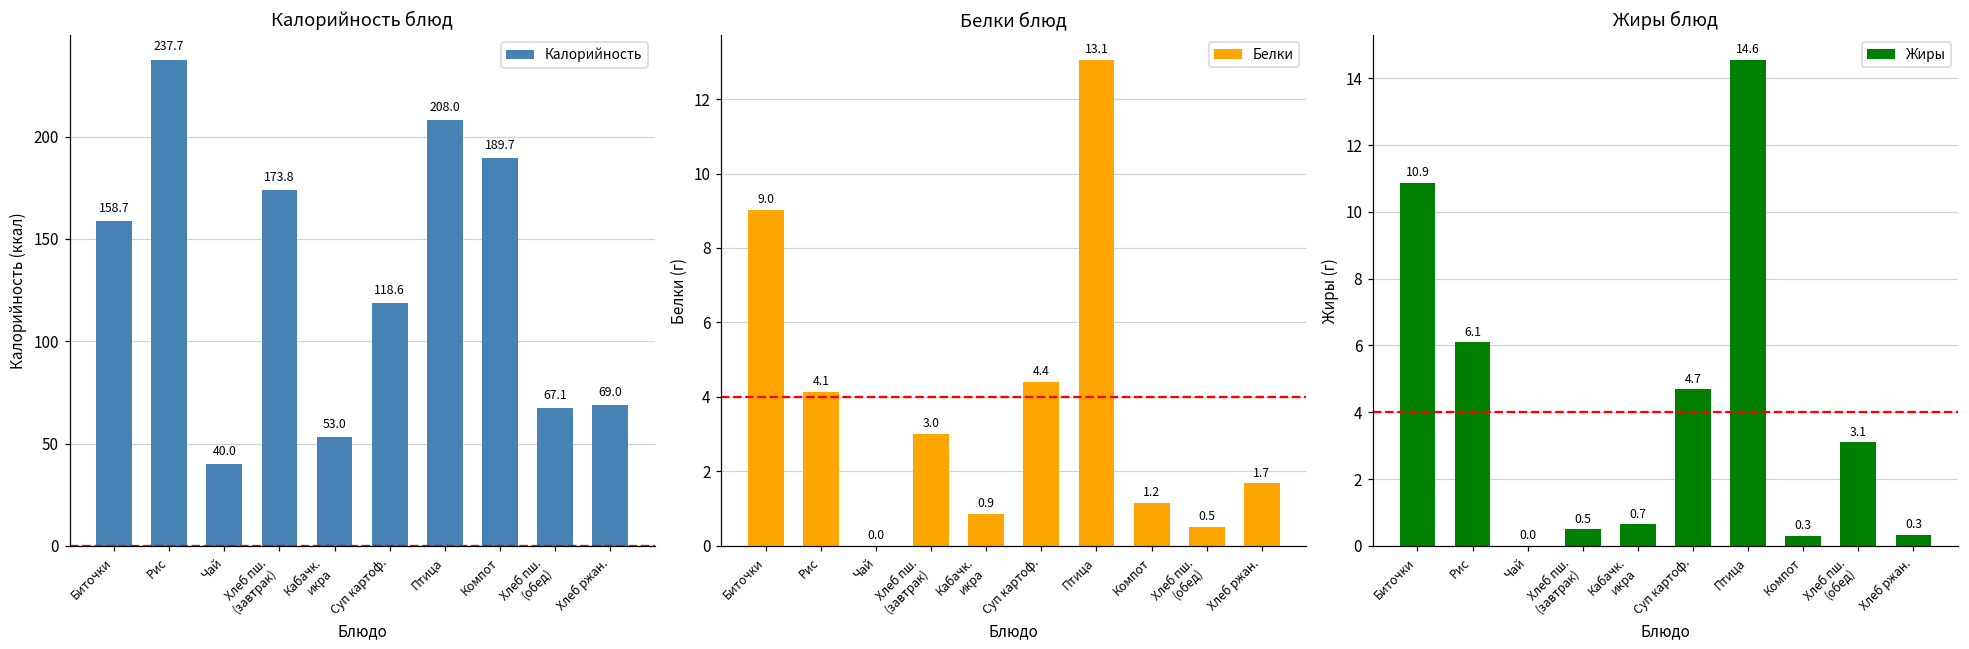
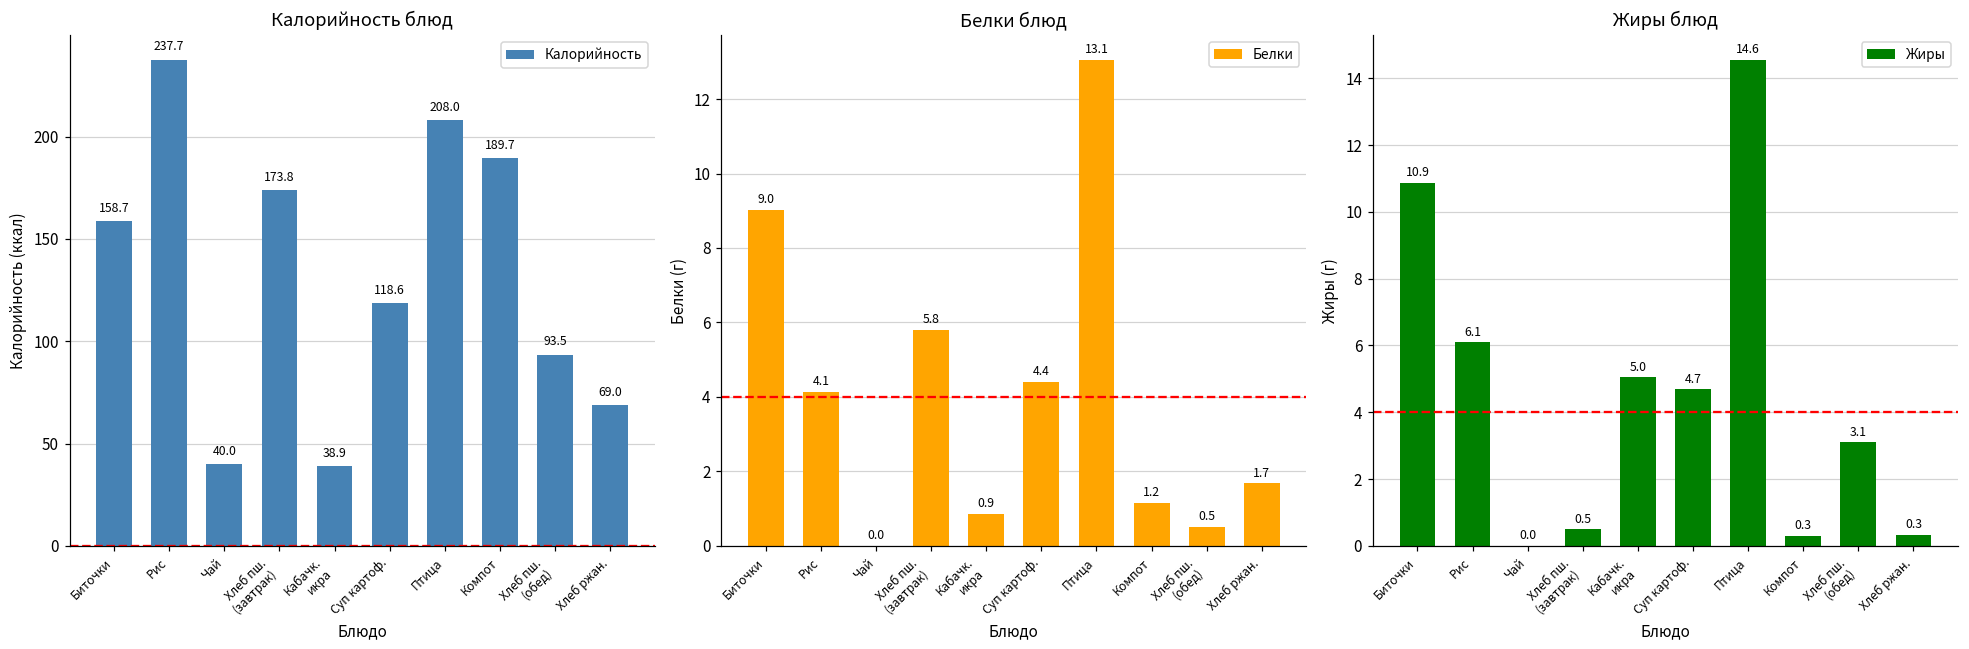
Калорийность блюд, Кабачк. икра: 53.0 -> 38.9
Калорийность блюд, Хлеб пш. (обед): 67.1 -> 93.5
Белки блюд, Хлеб пш. (завтрак): 3.0 -> 5.8
Жиры блюд, Кабачк. икра: 0.7 -> 5.0
